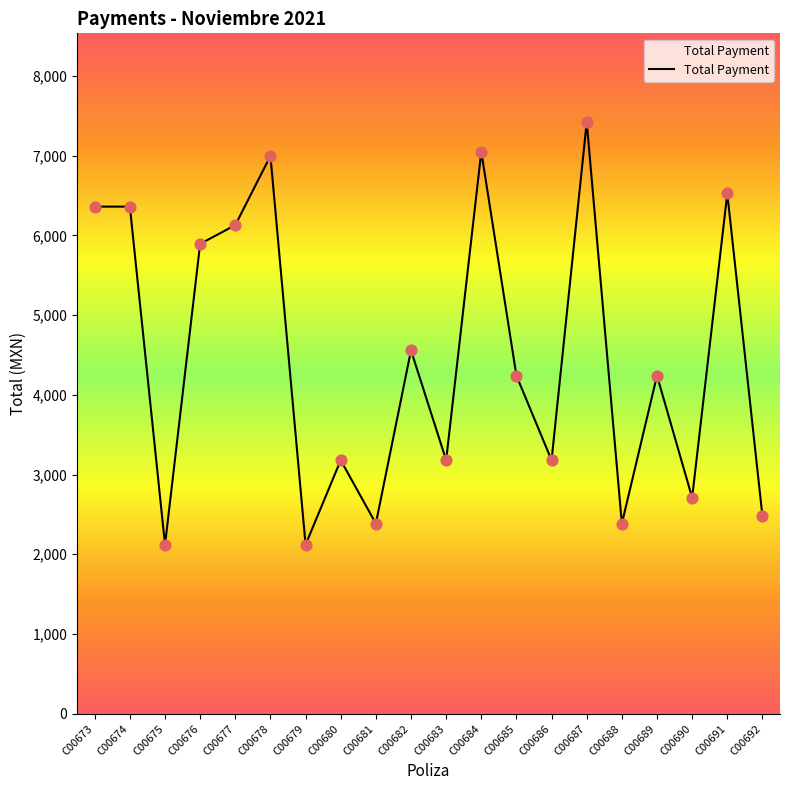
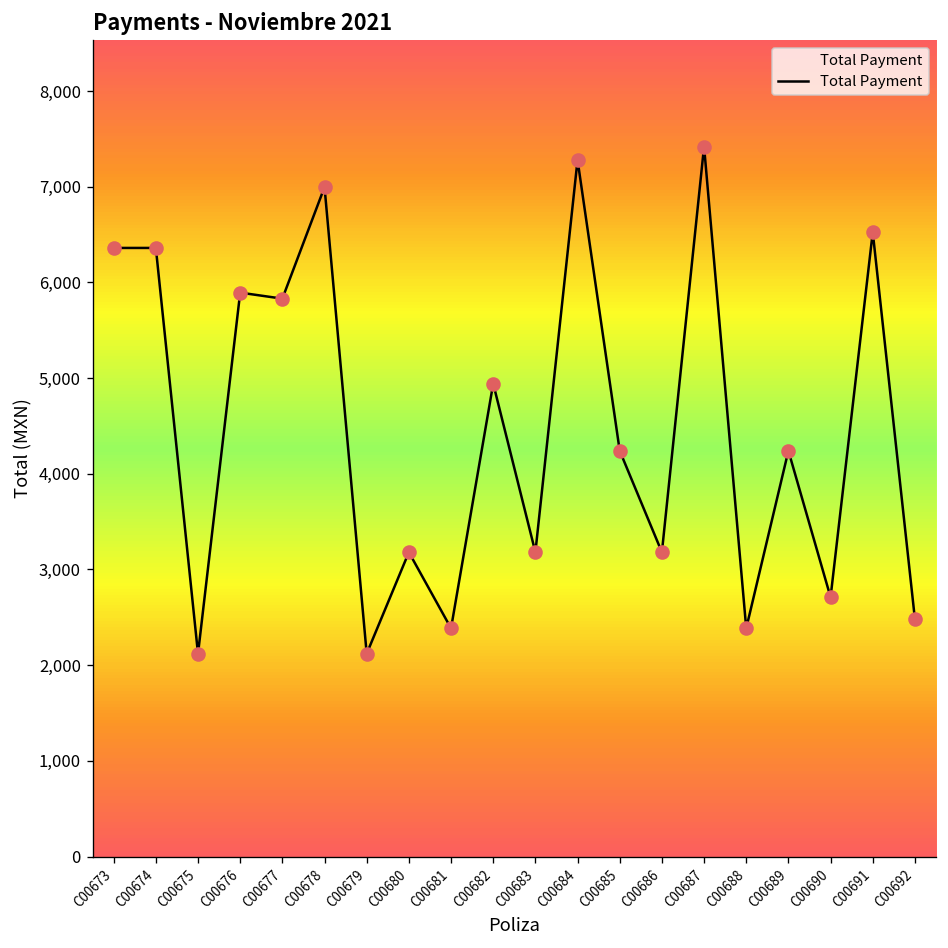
C00677: 6,100 -> 5,800
C00682: 4,600 -> 4,900
C00684: 7,000 -> 7,300
